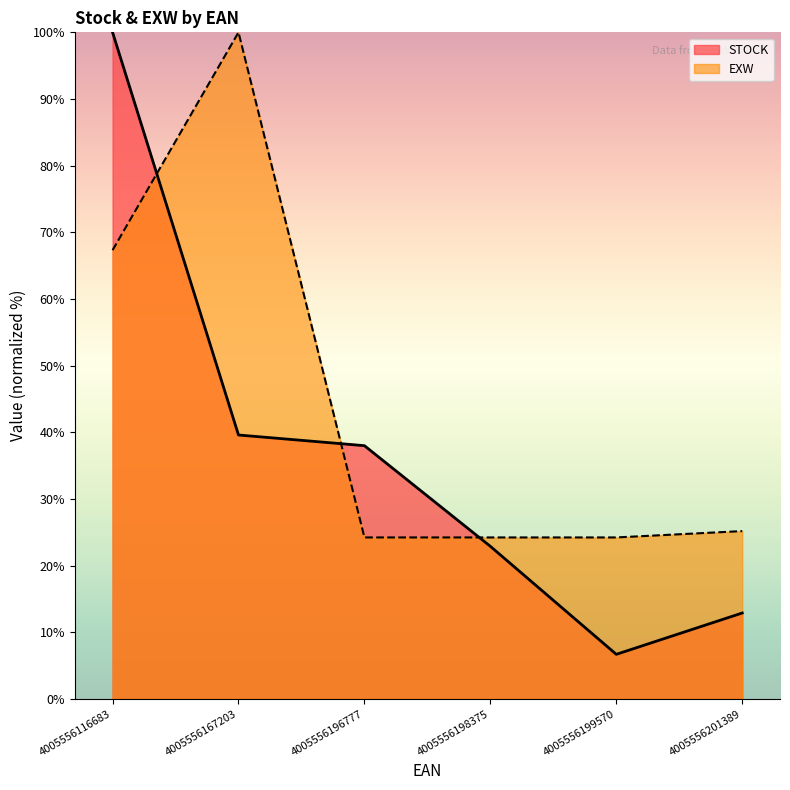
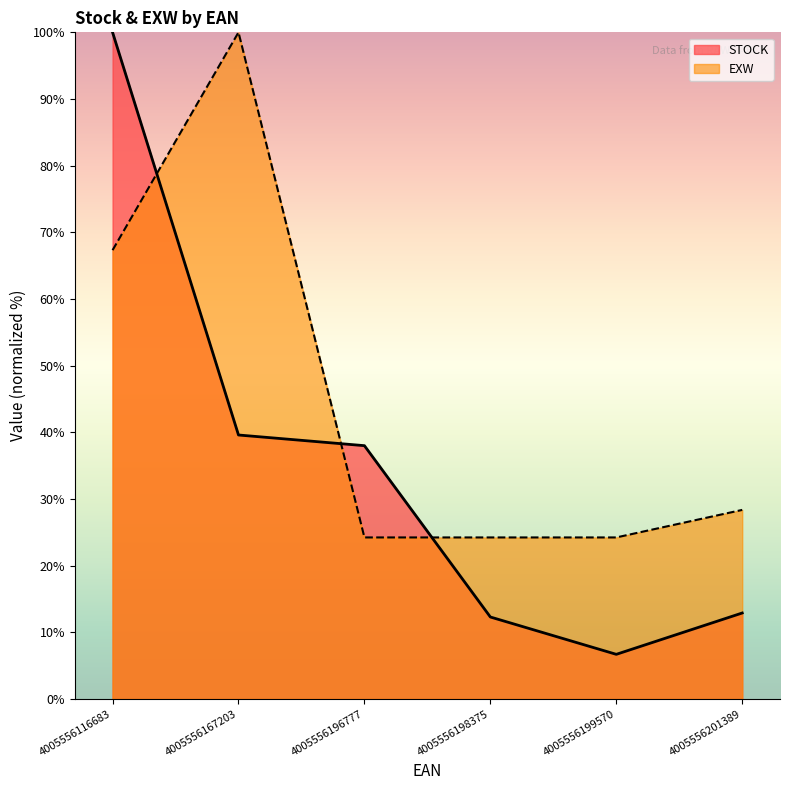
STOCK, 4005556198375: 23% -> 12%
EXW, 4005556201389: 25% -> 28%
